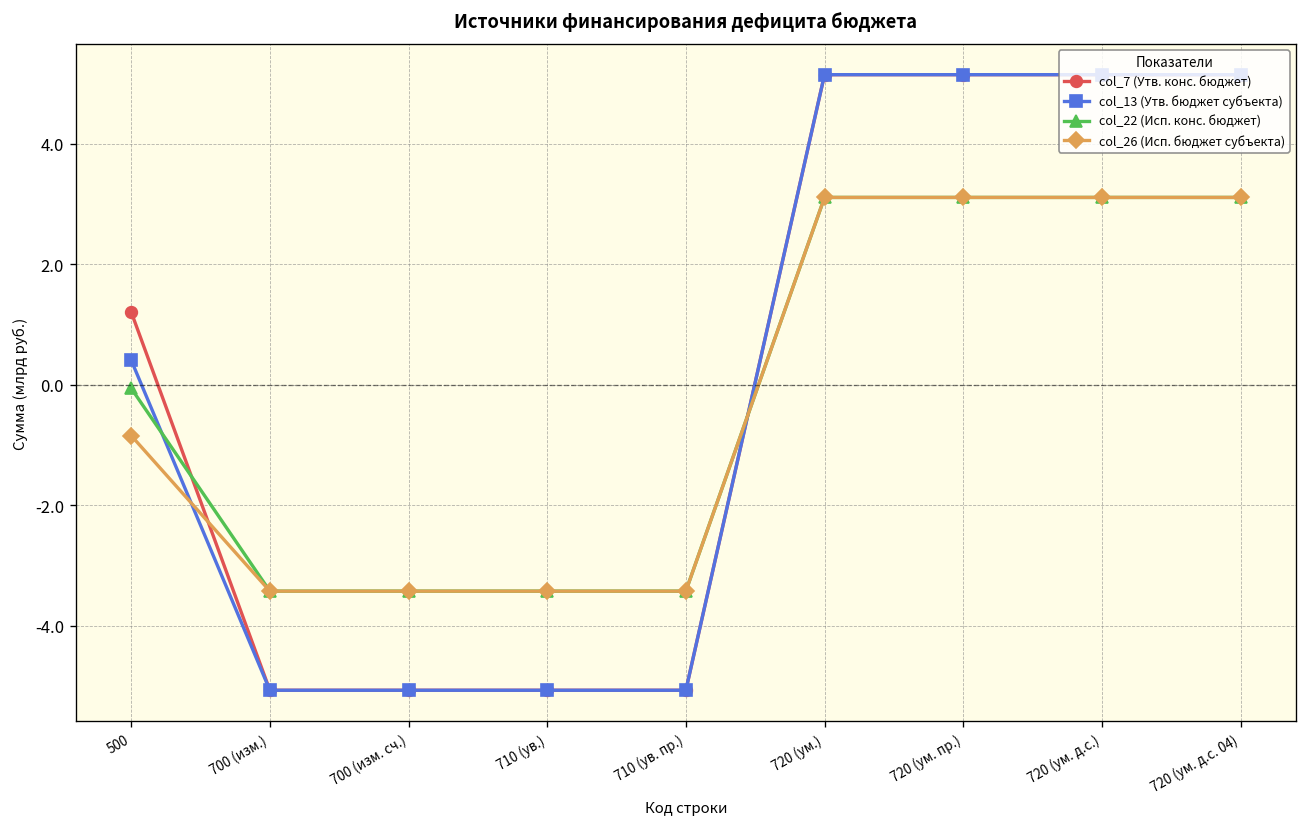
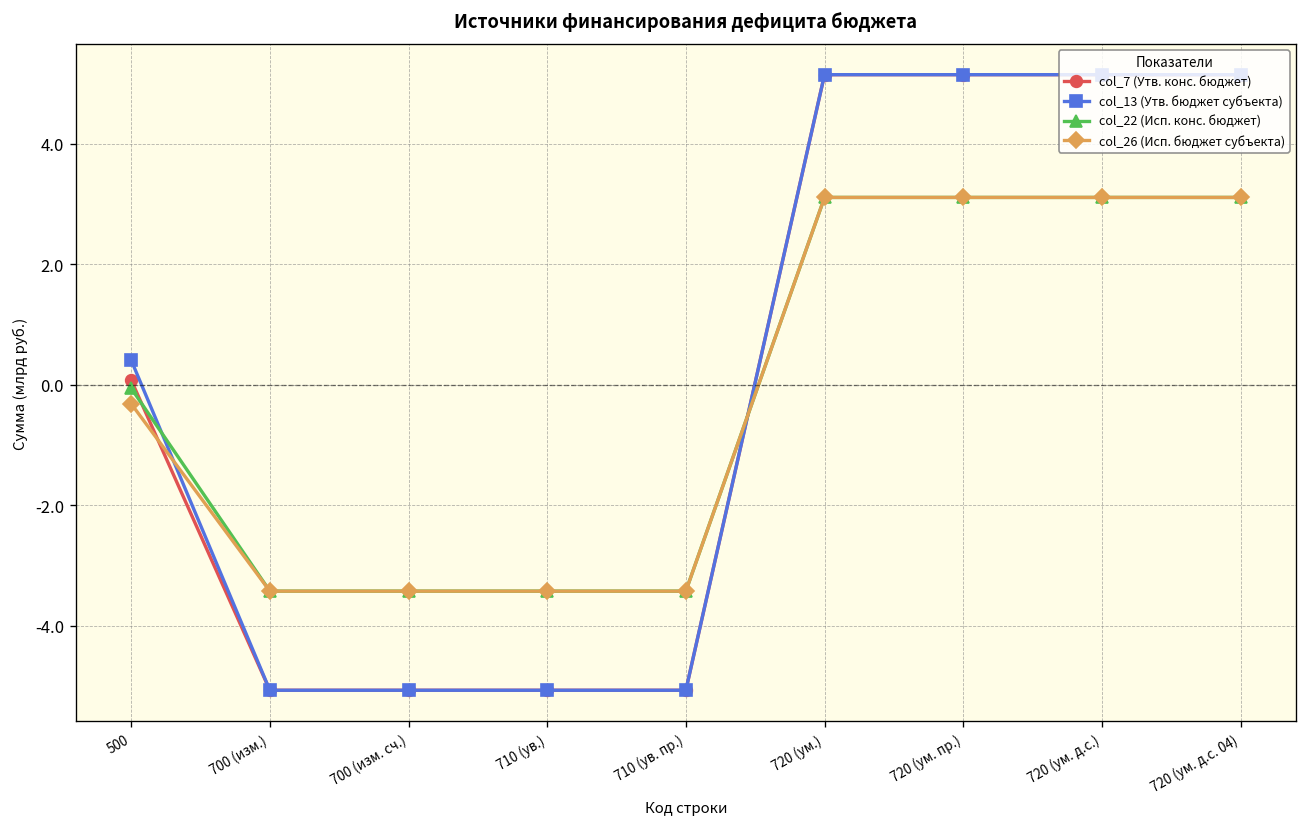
col_7 (Утв. конс. бюджет), 500: 1.2 -> 0.1
col_26 (Исп. бюджет субъекта), 500: -0.8 -> -0.3
